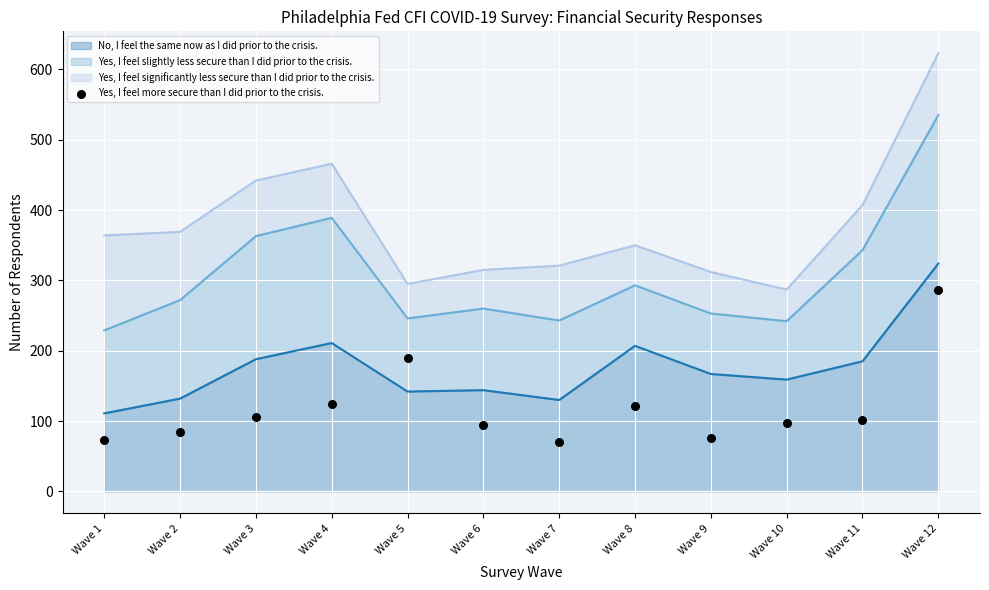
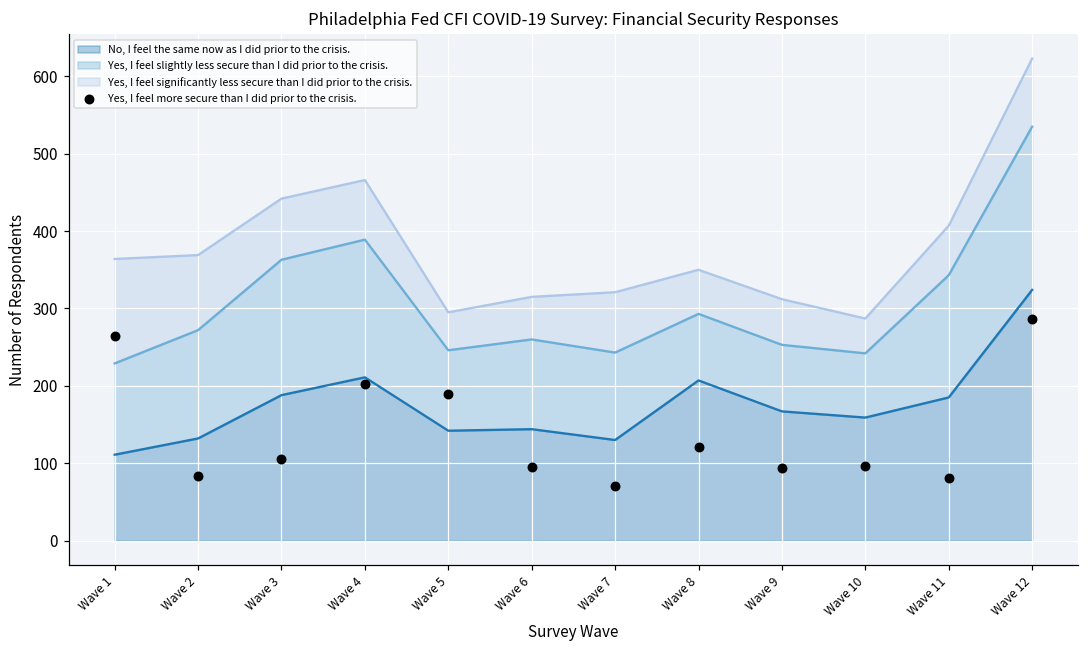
Yes, I feel more secure than I did prior to the crisis., Wave 1: 70 -> 260
Yes, I feel more secure than I did prior to the crisis., Wave 4: 130 -> 200
Yes, I feel more secure than I did prior to the crisis., Wave 9: 80 -> 90
Yes, I feel more secure than I did prior to the crisis., Wave 11: 100 -> 80
